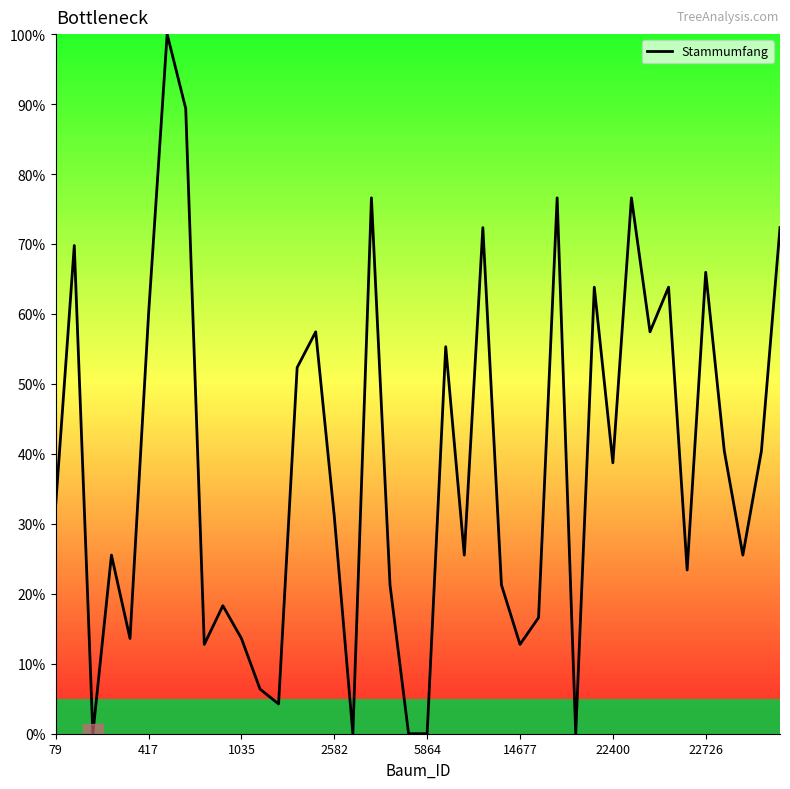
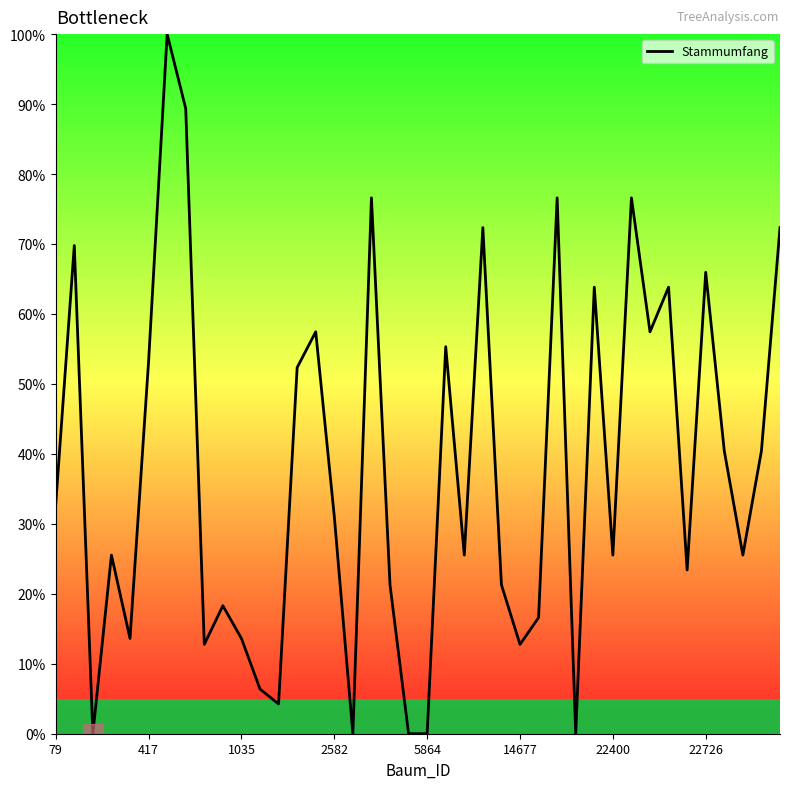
Stammumfang, 417: 60% -> 53%
Stammumfang, 22400: 39% -> 26%
